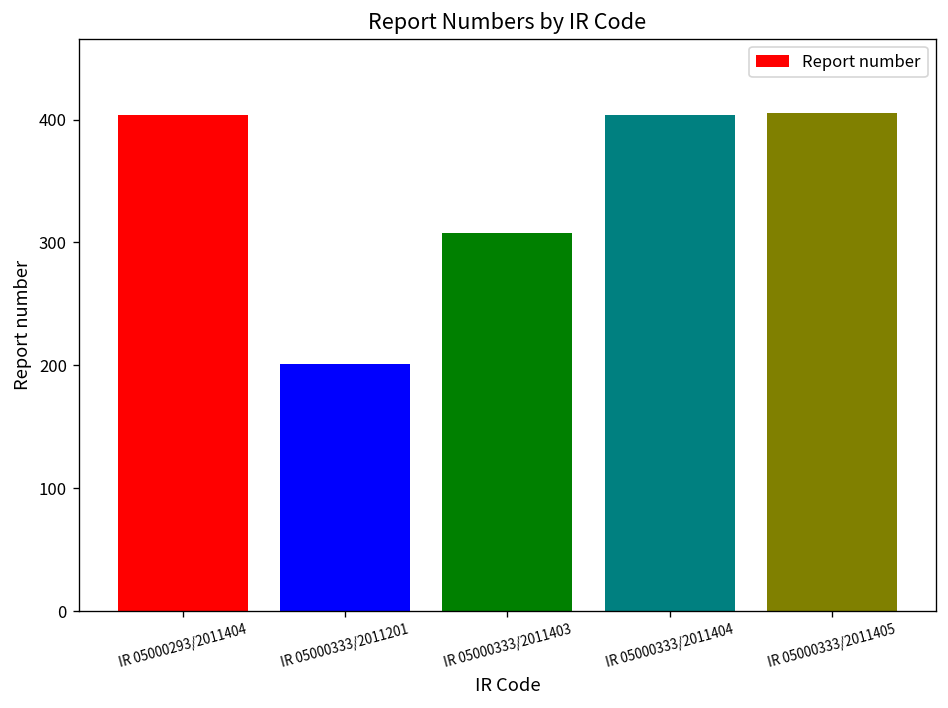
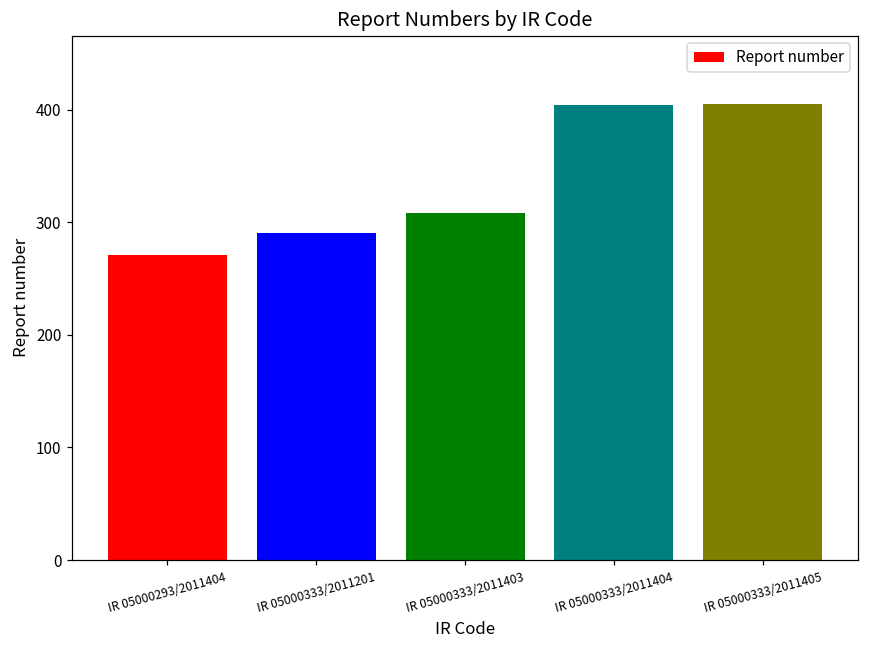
IR 05000293/2011404: 404 -> 271
IR 05000333/2011201: 201 -> 290
